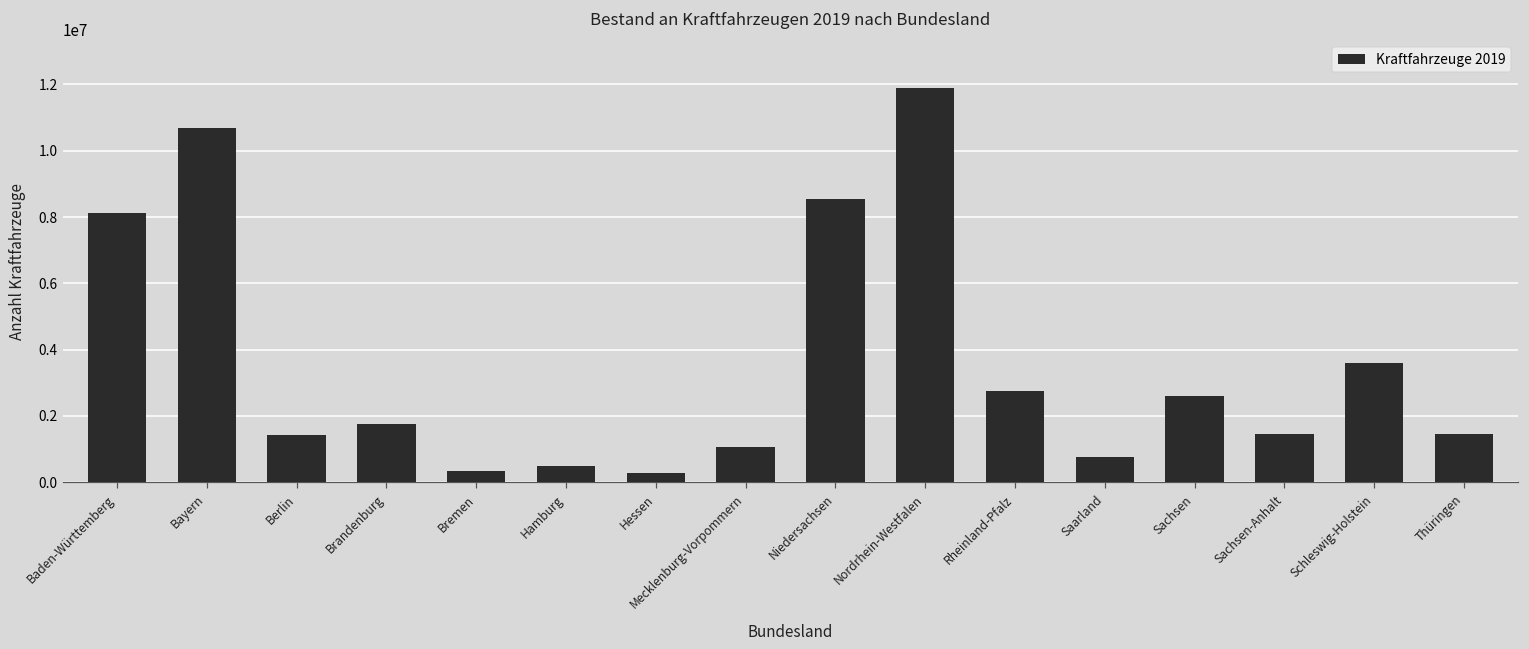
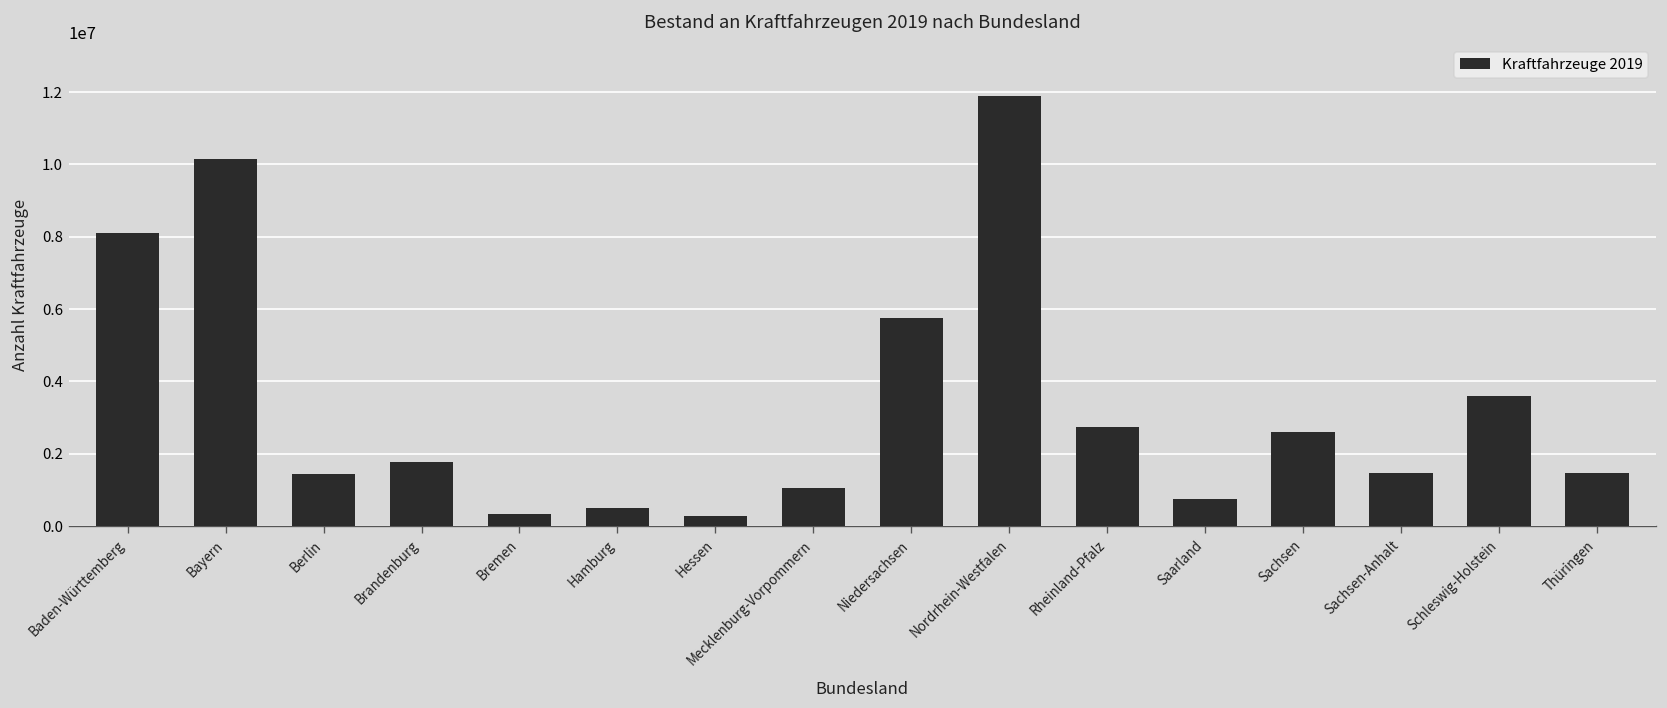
Bayern: 10700000 -> 10200000
Niedersachsen: 8500000 -> 5800000
